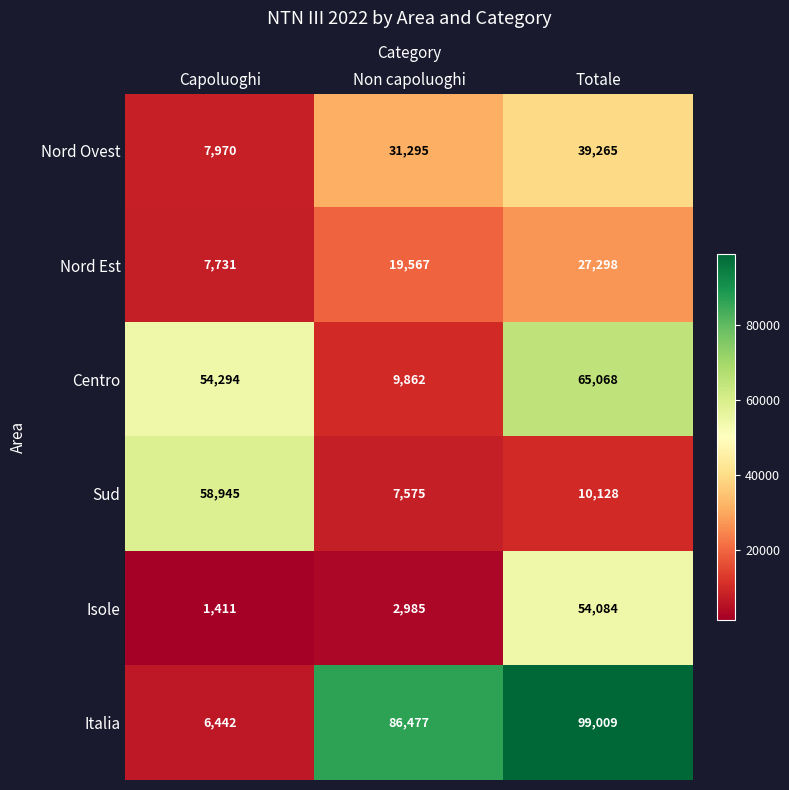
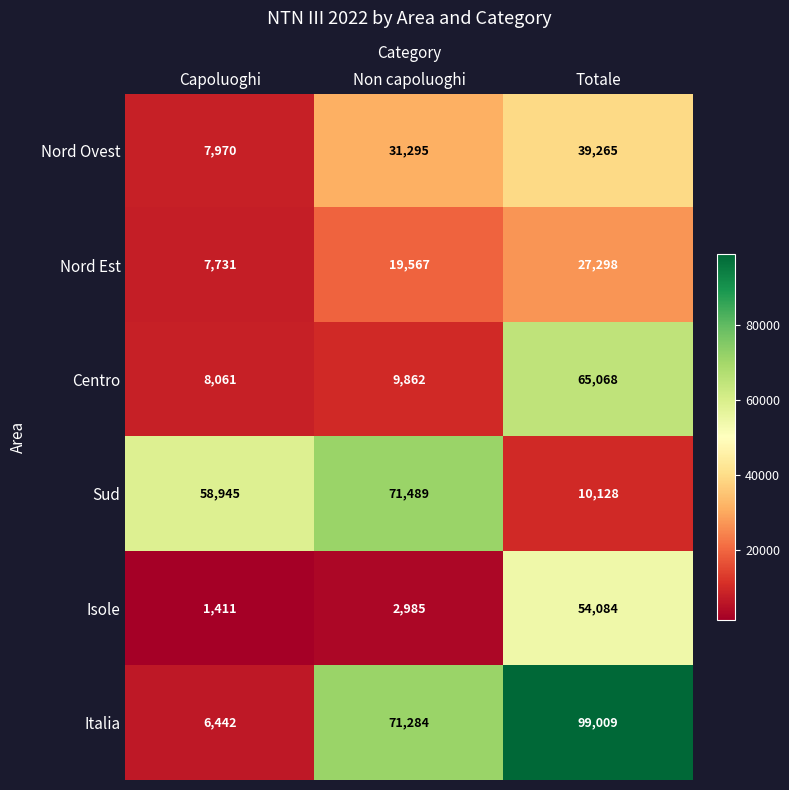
Centro, Capoluoghi: 54,294 -> 8,061
Sud, Non capoluoghi: 7,575 -> 71,489
Italia, Non capoluoghi: 86,477 -> 71,284
